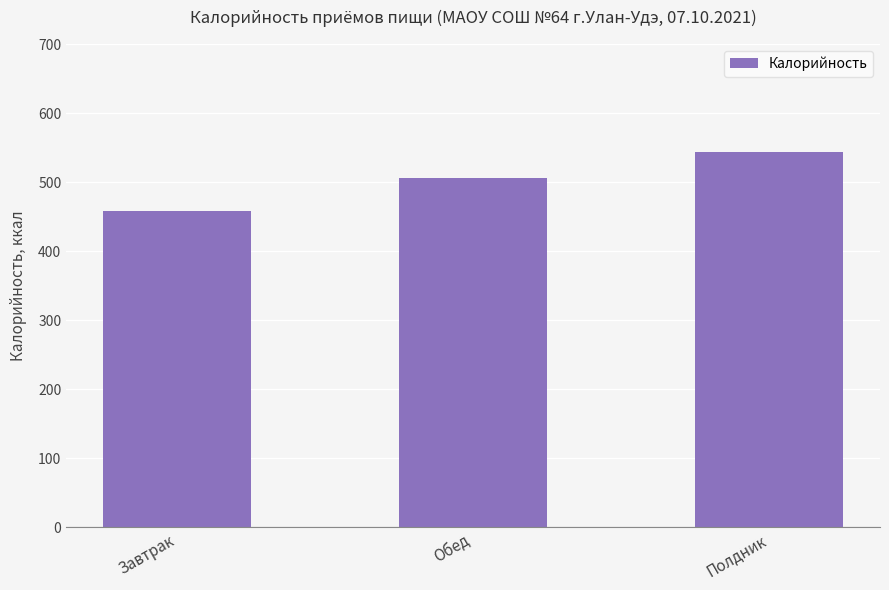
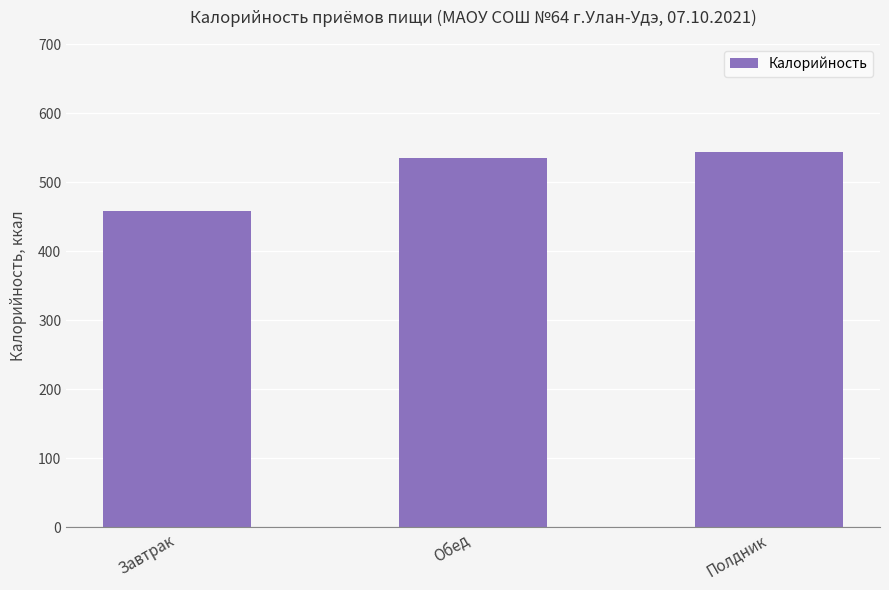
Обед: 510 -> 540
